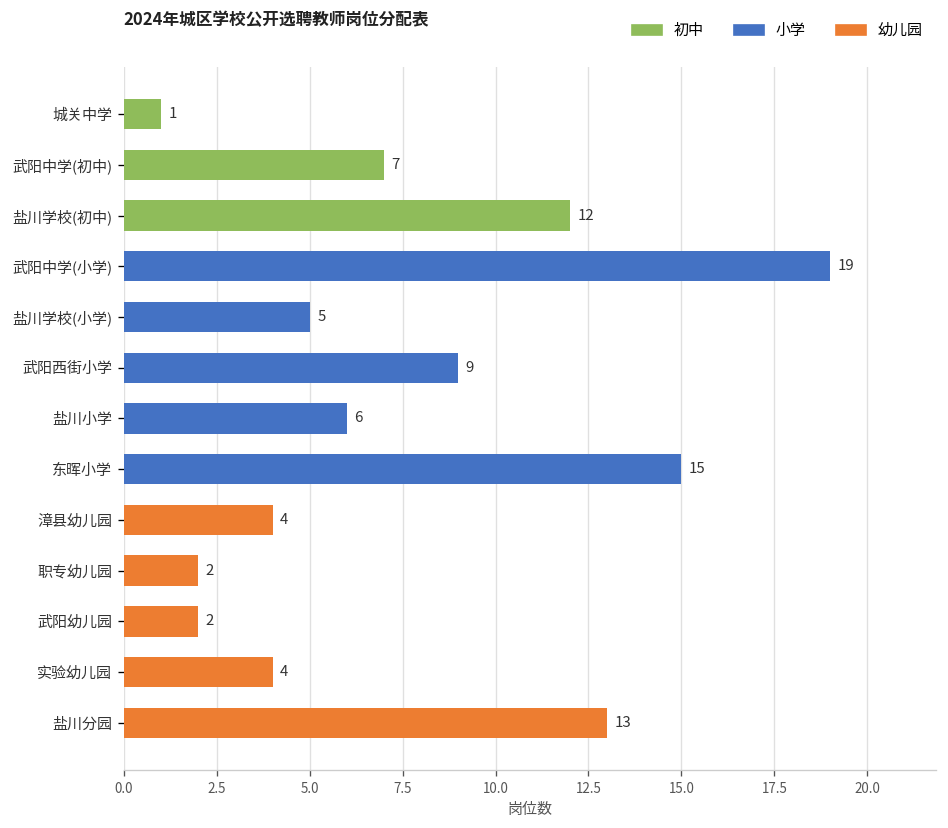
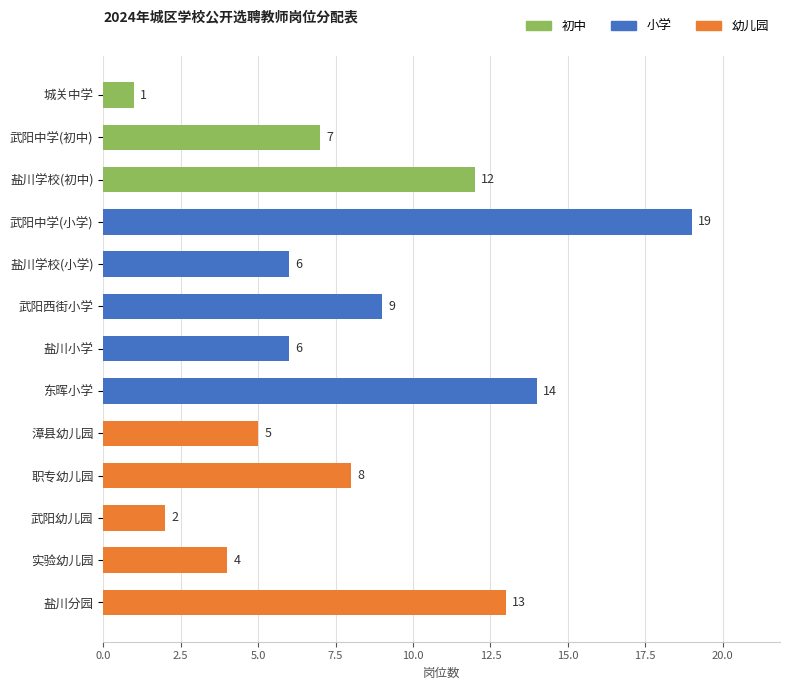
盐川学校(小学): 5 -> 6
东晖小学: 15 -> 14
漳县幼儿园: 4 -> 5
职专幼儿园: 2 -> 8
